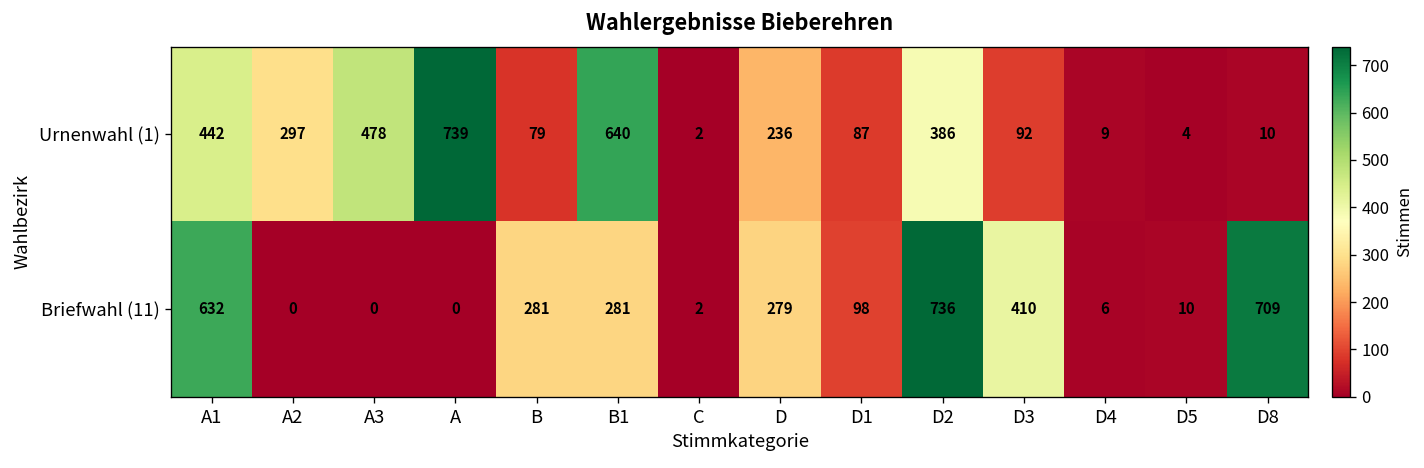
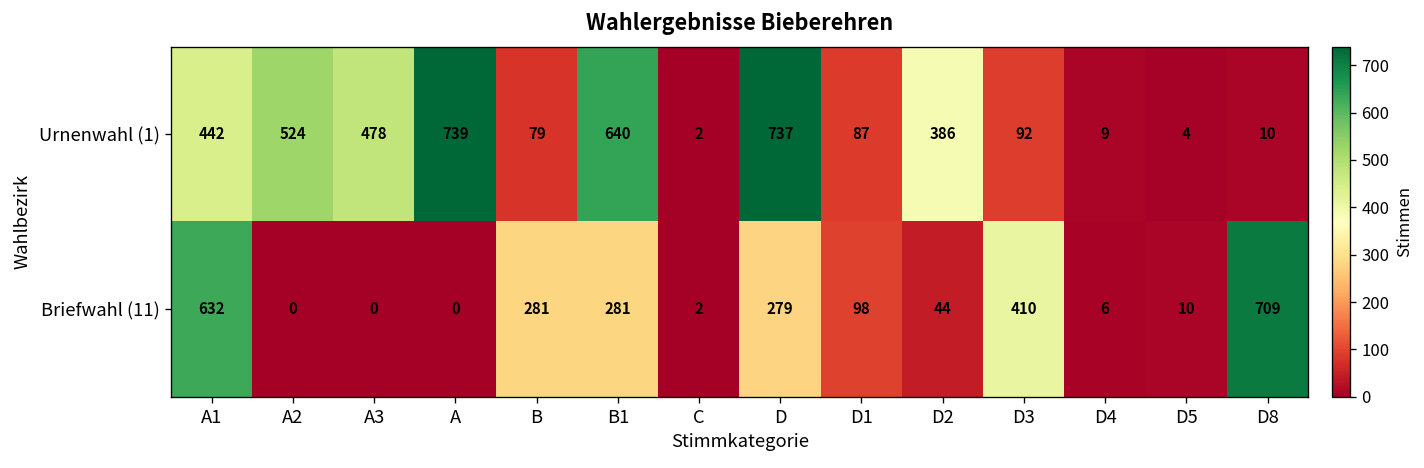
Urnenwahl (1), A2: 297 -> 524
Urnenwahl (1), D: 236 -> 737
Briefwahl (11), D2: 736 -> 44
